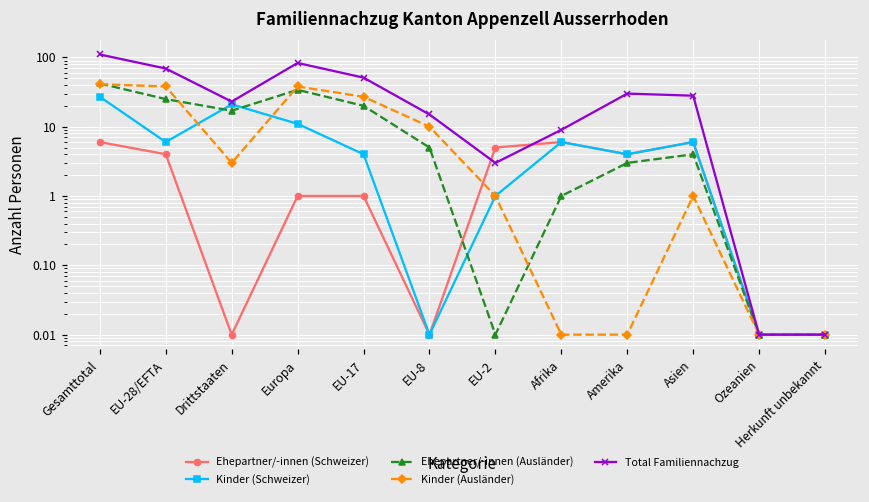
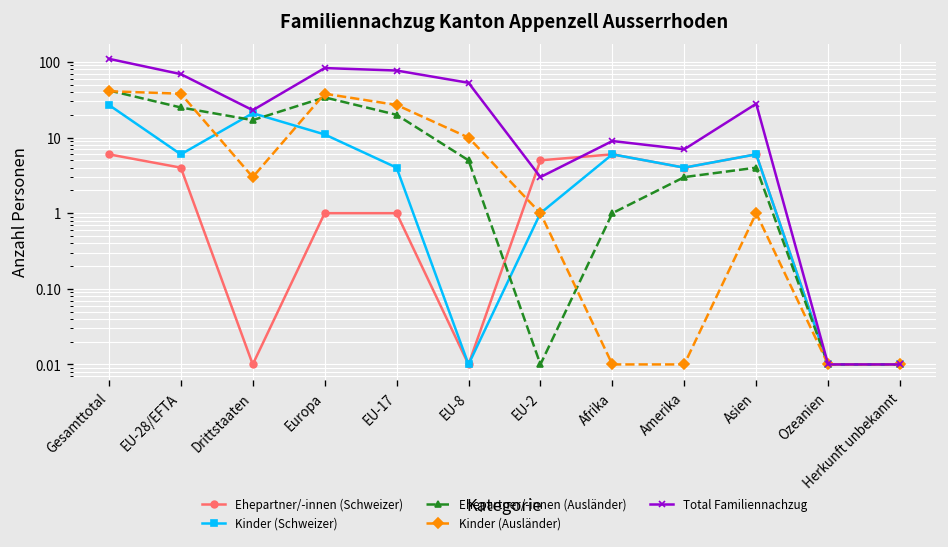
Total Familiennachzug, EU-17: 50 -> 80
Total Familiennachzug, EU-8: 15 -> 50
Total Familiennachzug, Amerika: 30 -> 7
